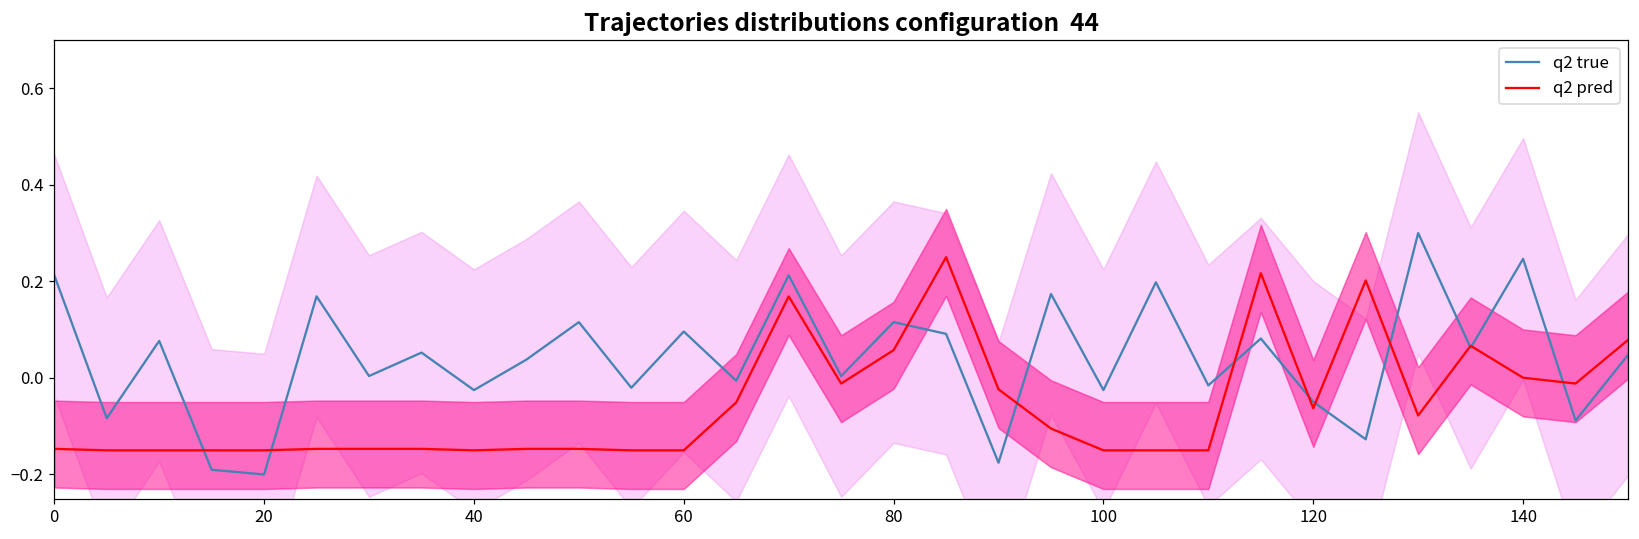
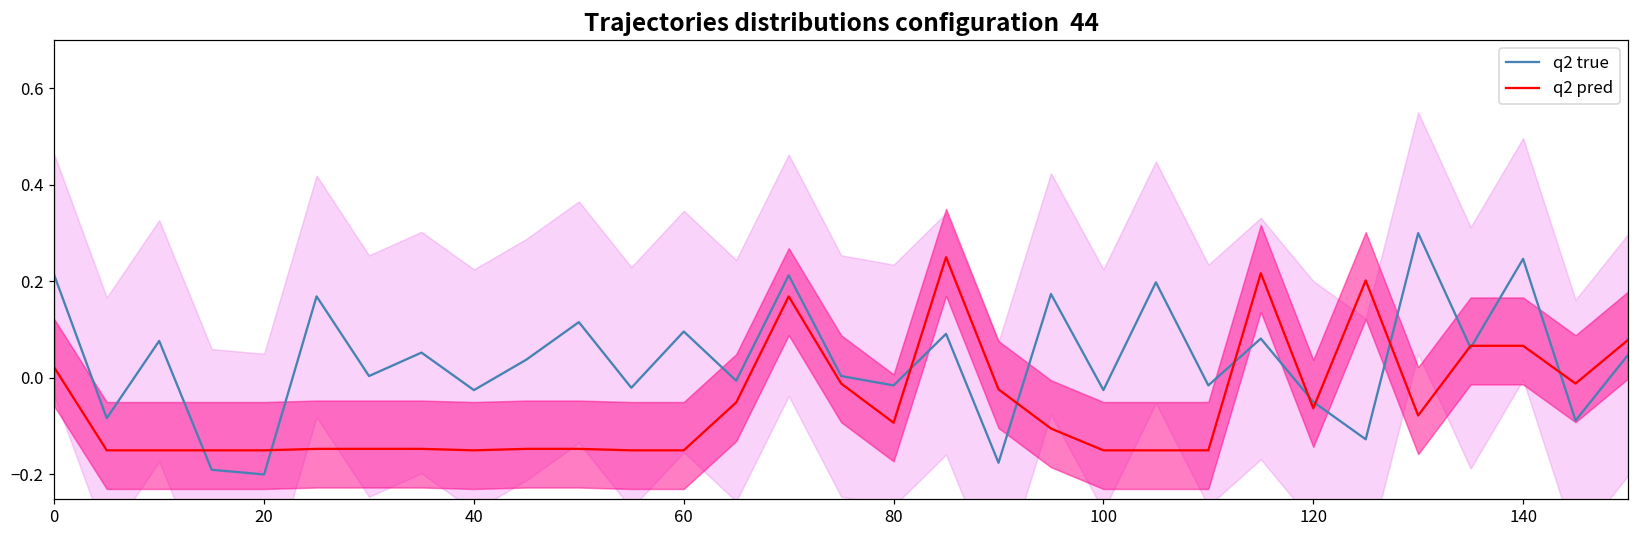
q2 pred, 0: -0.15 -> 0.02
q2 true, 80: 0.12 -> -0.02
q2 pred, 80: 0.06 -> -0.09
q2 pred, 140: 0.00 -> 0.07
